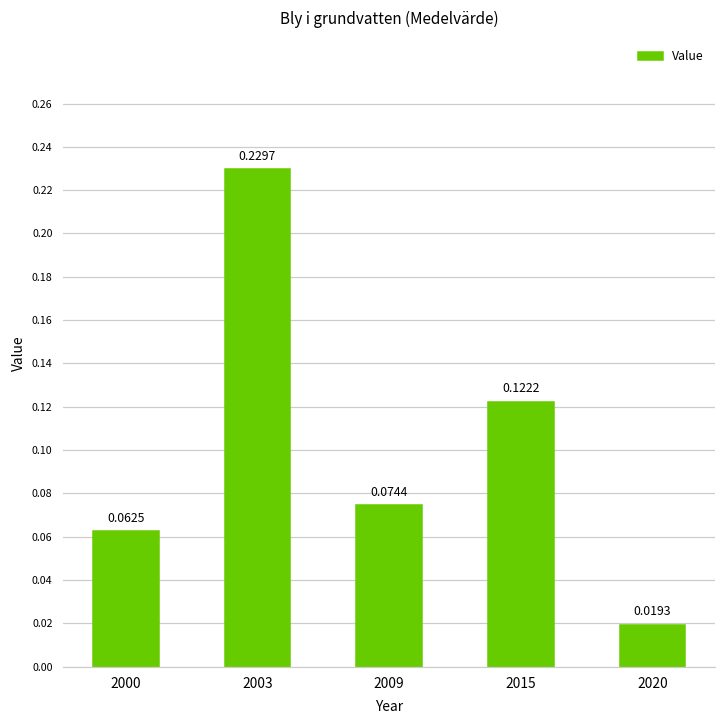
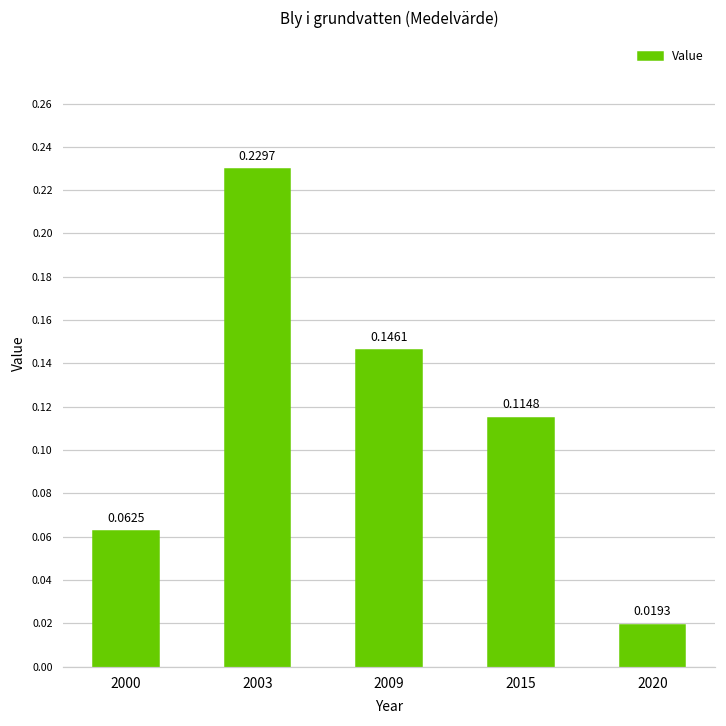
2009: 0.0744 -> 0.1461
2015: 0.1222 -> 0.1148
